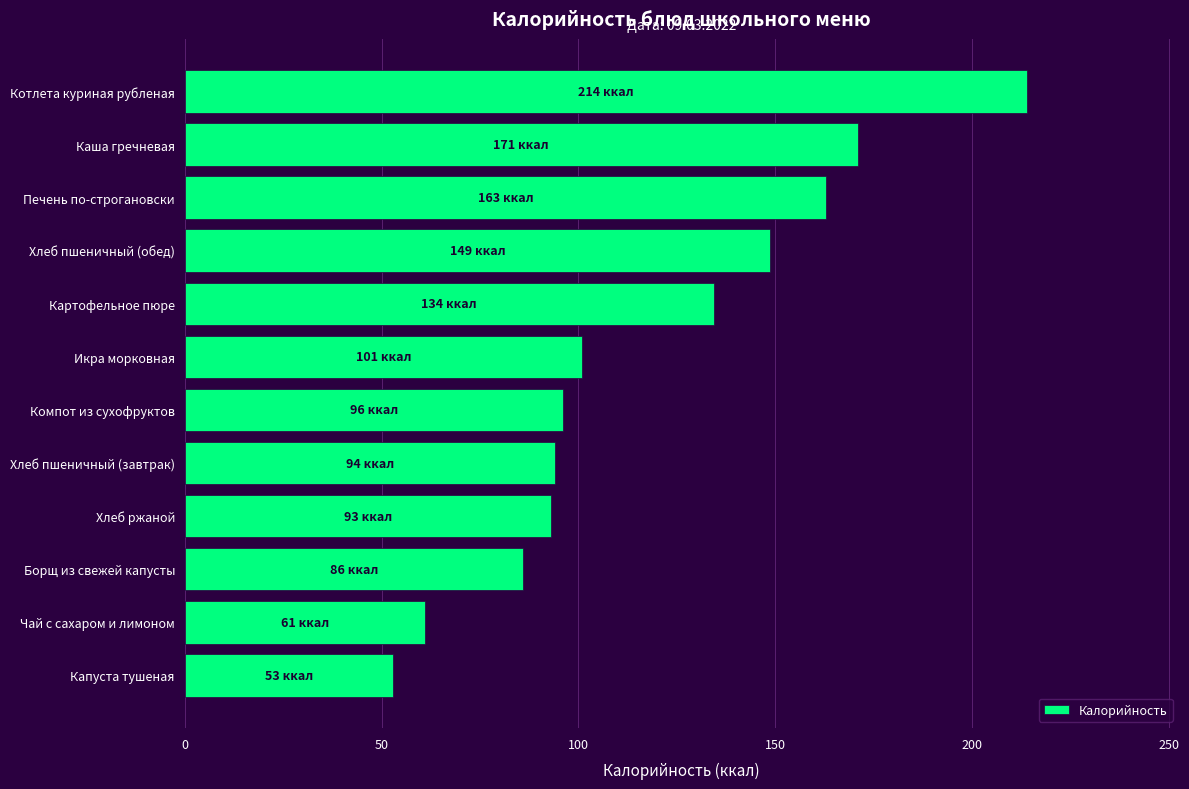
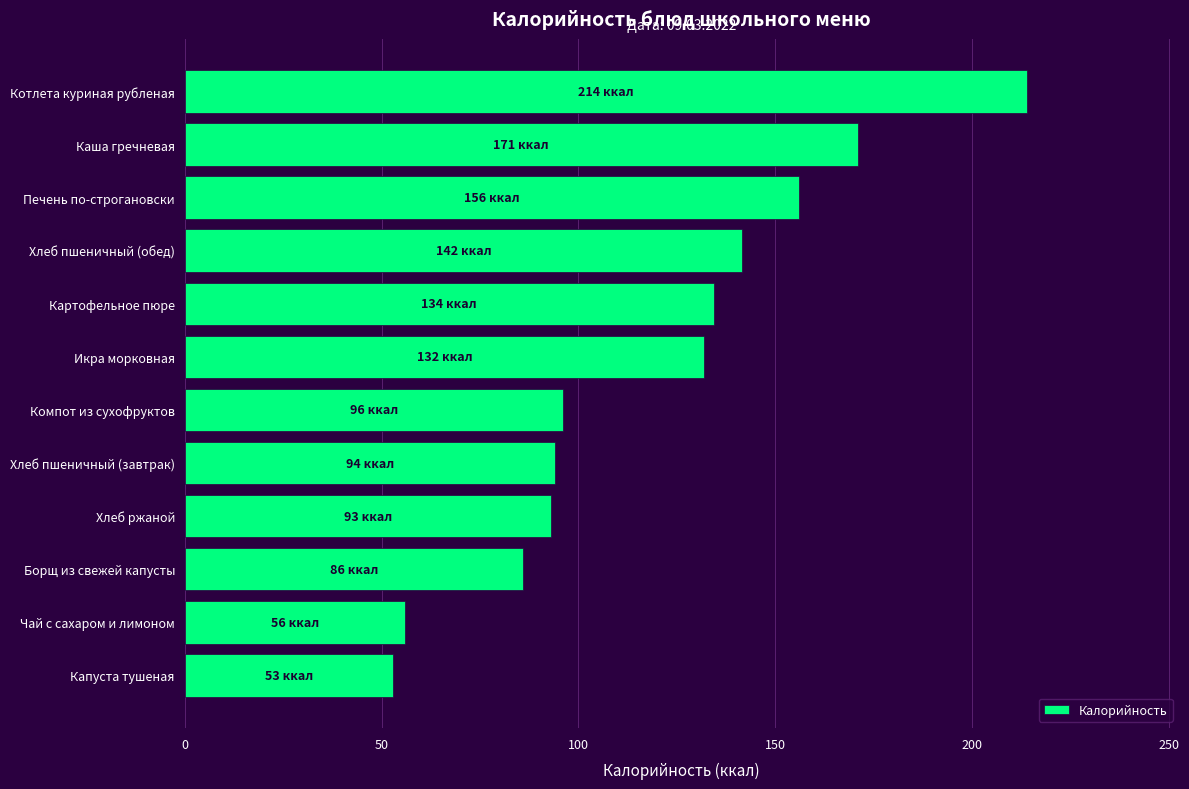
Печень по-строгановски: 163 -> 156
Хлеб пшеничный (обед): 149 -> 142
Икра морковная: 101 -> 132
Чай с сахаром и лимоном: 61 -> 56
